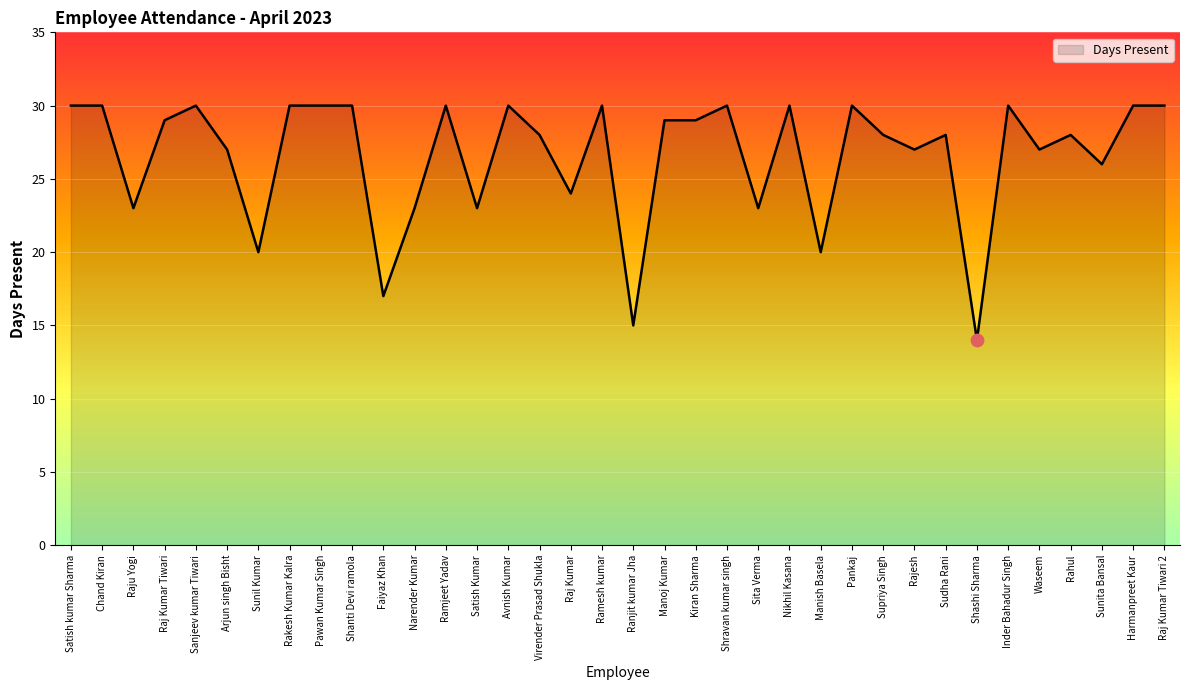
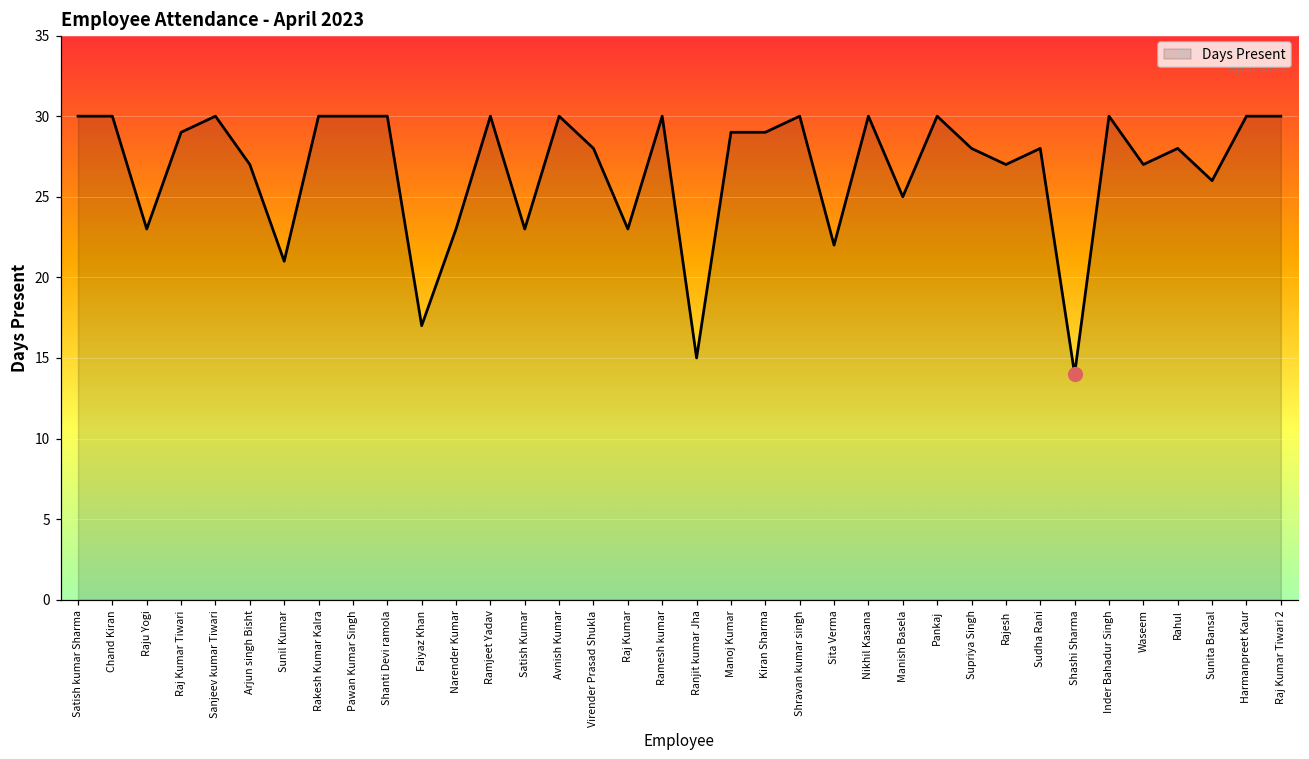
Days Present, Sunil Kumar: 20 -> 21
Days Present, Raj Kumar: 24 -> 23
Days Present, Sita Verma: 23 -> 22
Days Present, Manish Basela: 20 -> 25
